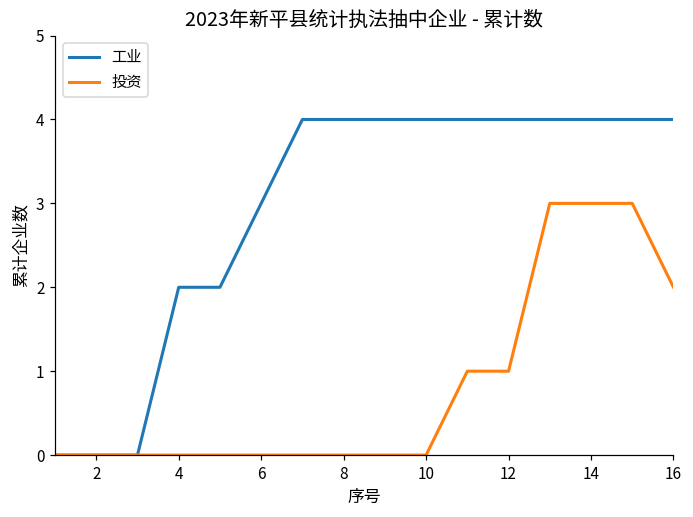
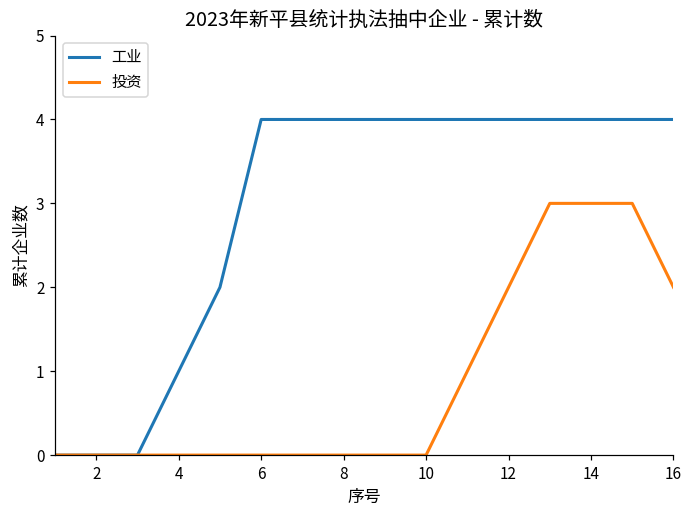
工业, 4: 2 -> 1
工业, 6: 3 -> 4
投资, 12: 1 -> 2
